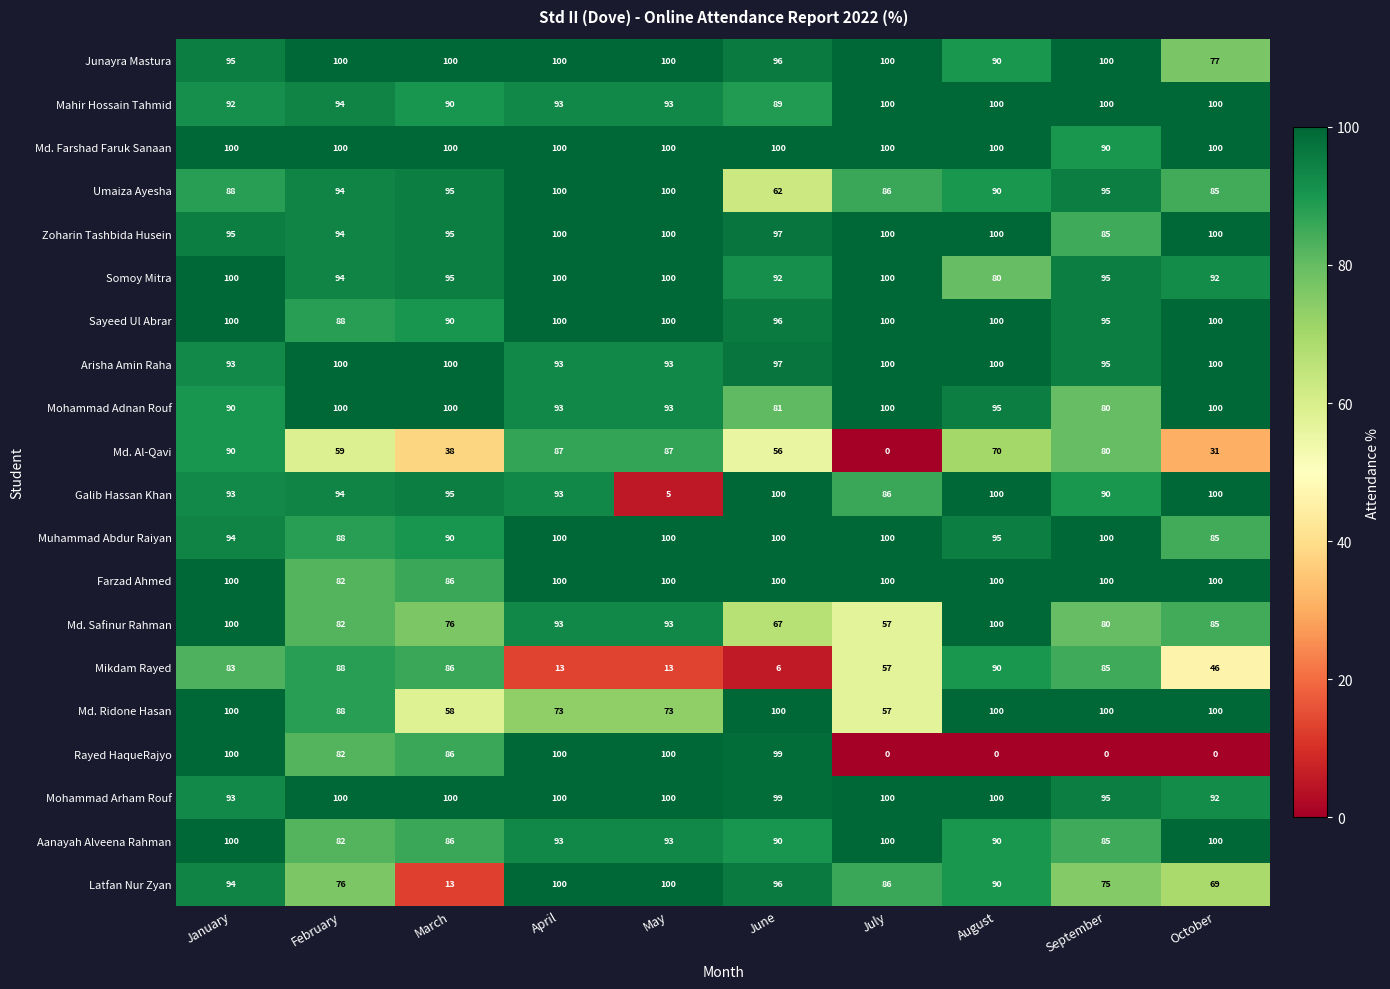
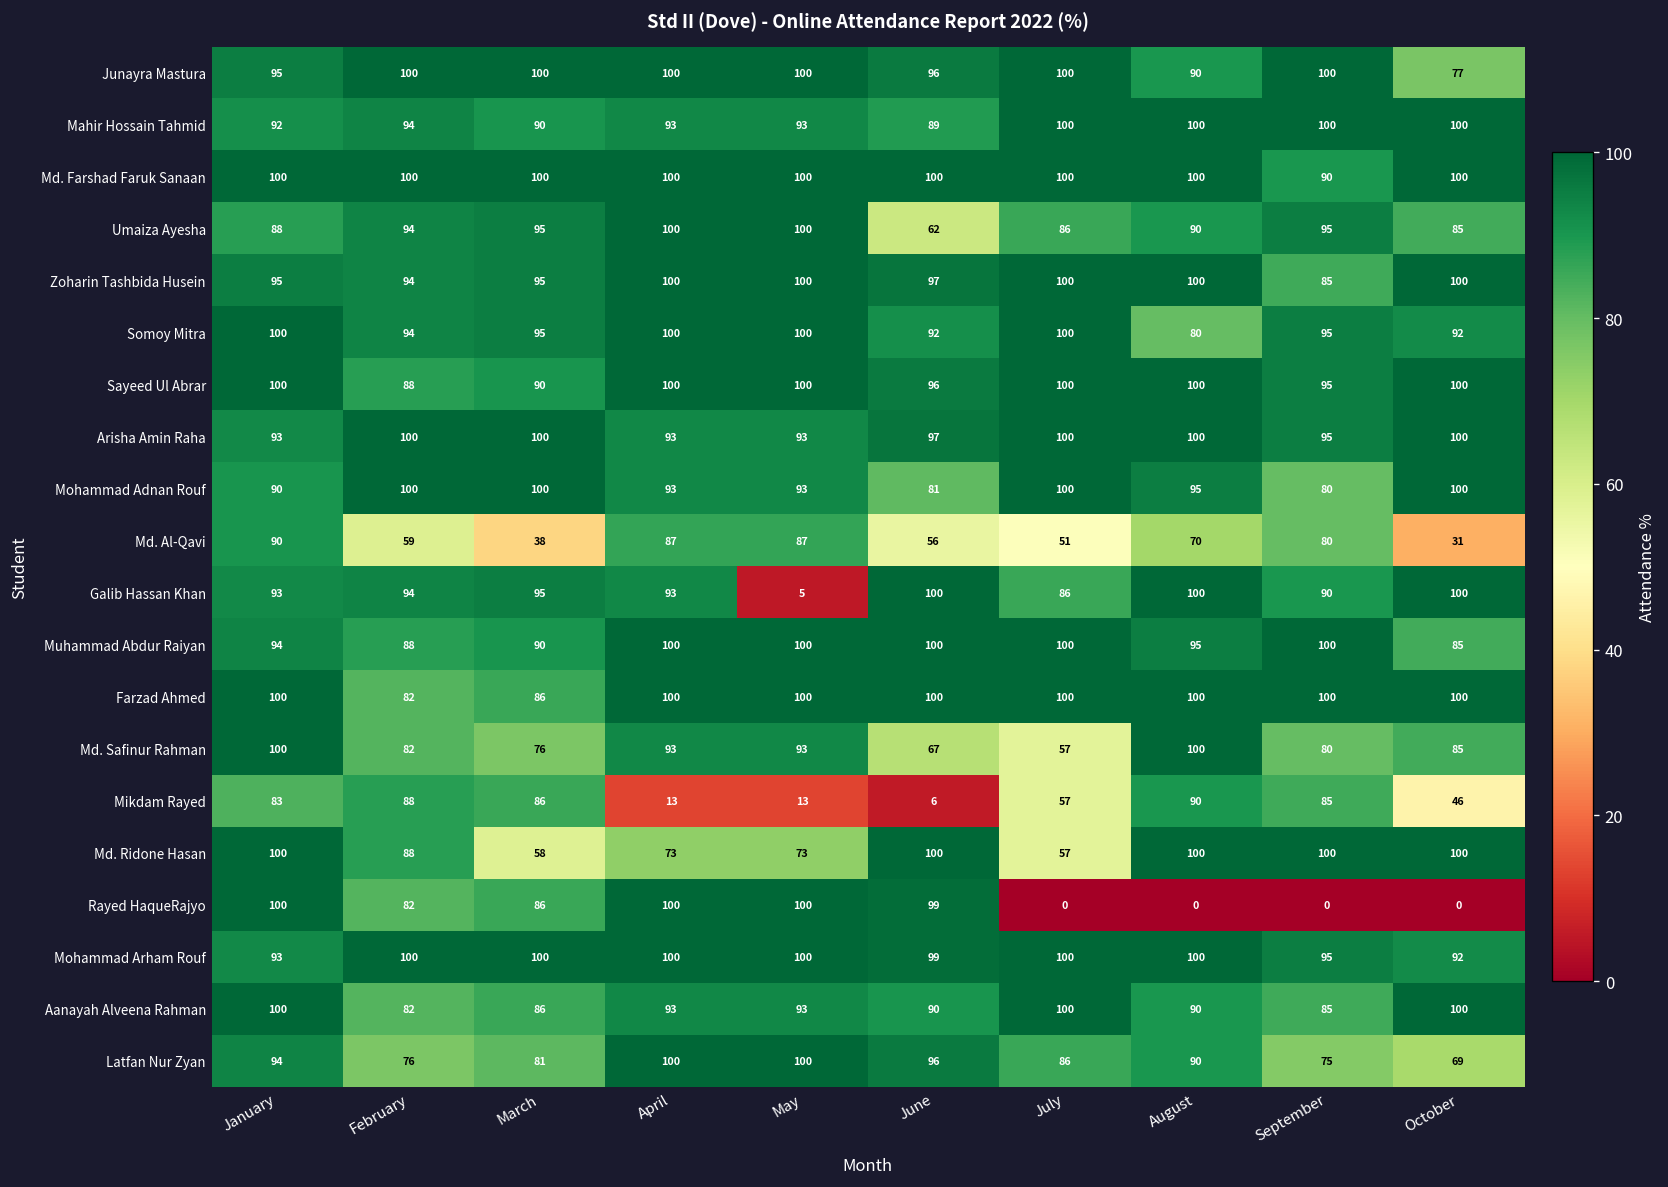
Md. Al-Qavi, July: 0 -> 51
Latfan Nur Zyan, March: 13 -> 81
